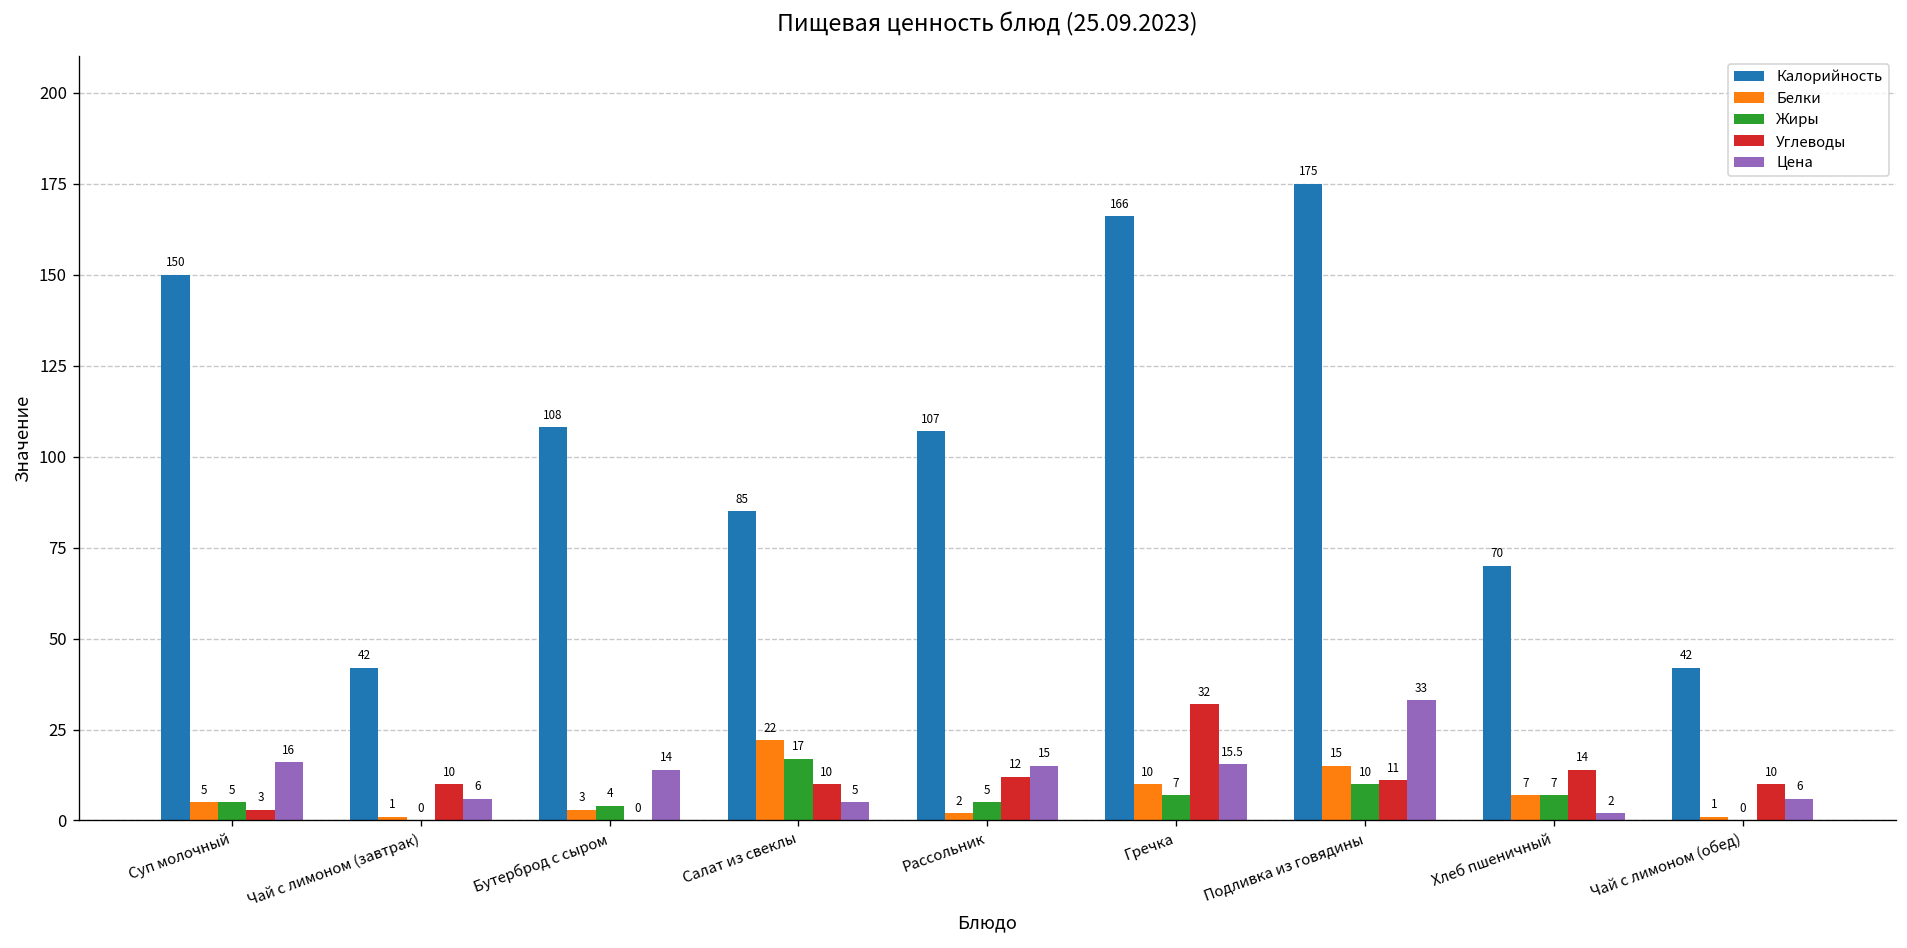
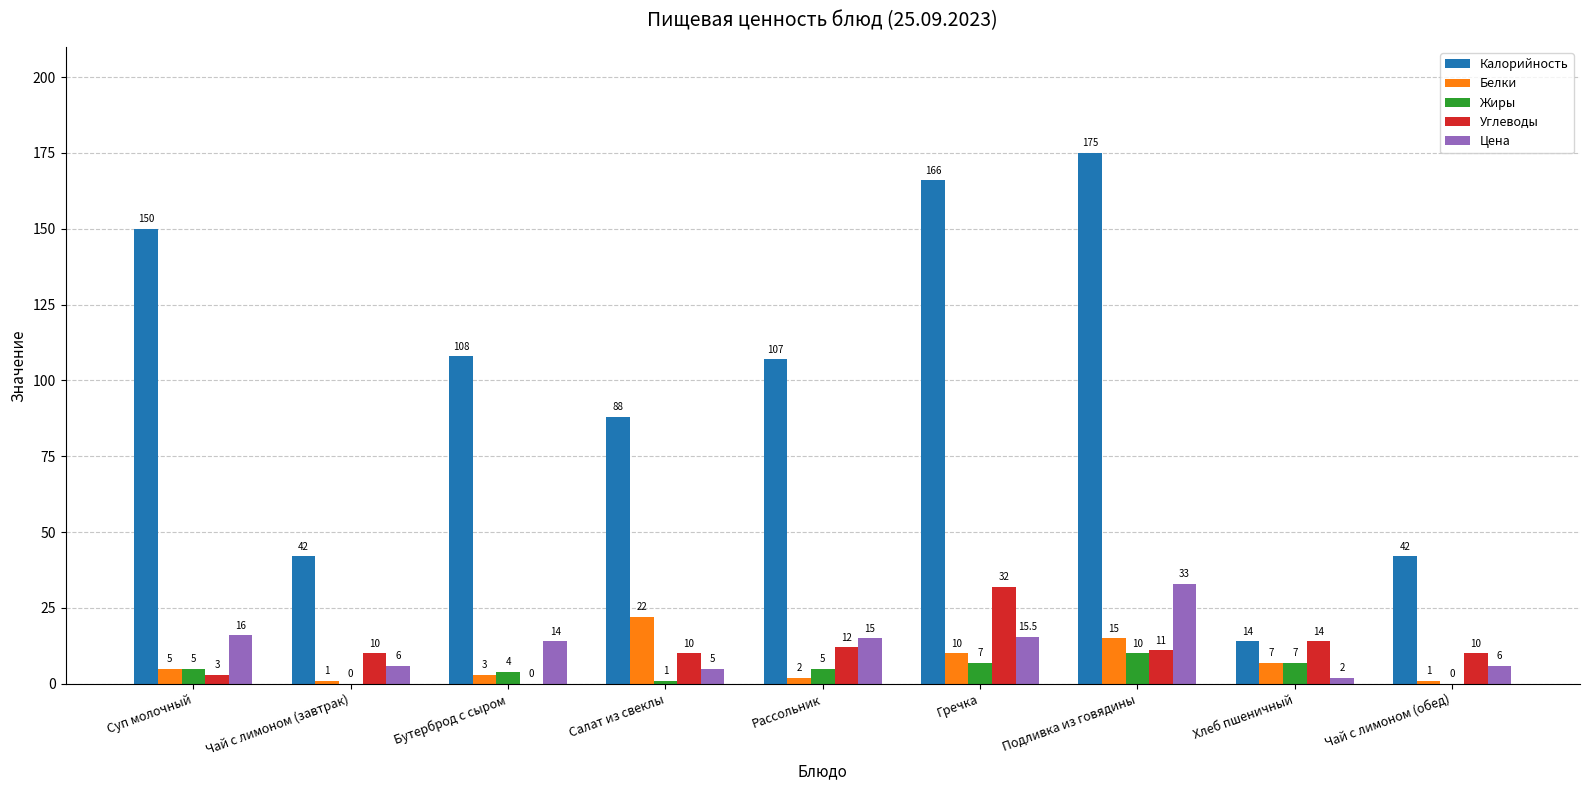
Калорийность, Салат из свеклы: 85 -> 88
Жиры, Салат из свеклы: 17 -> 1
Калорийность, Хлеб пшеничный: 70 -> 14
